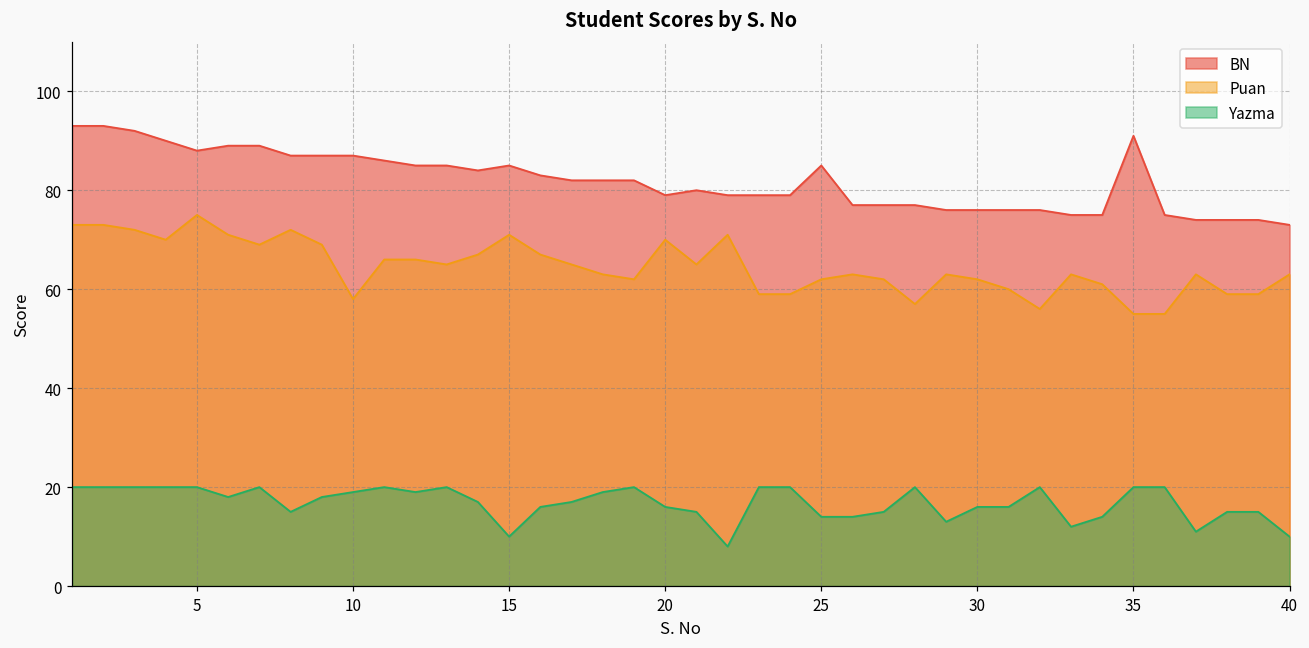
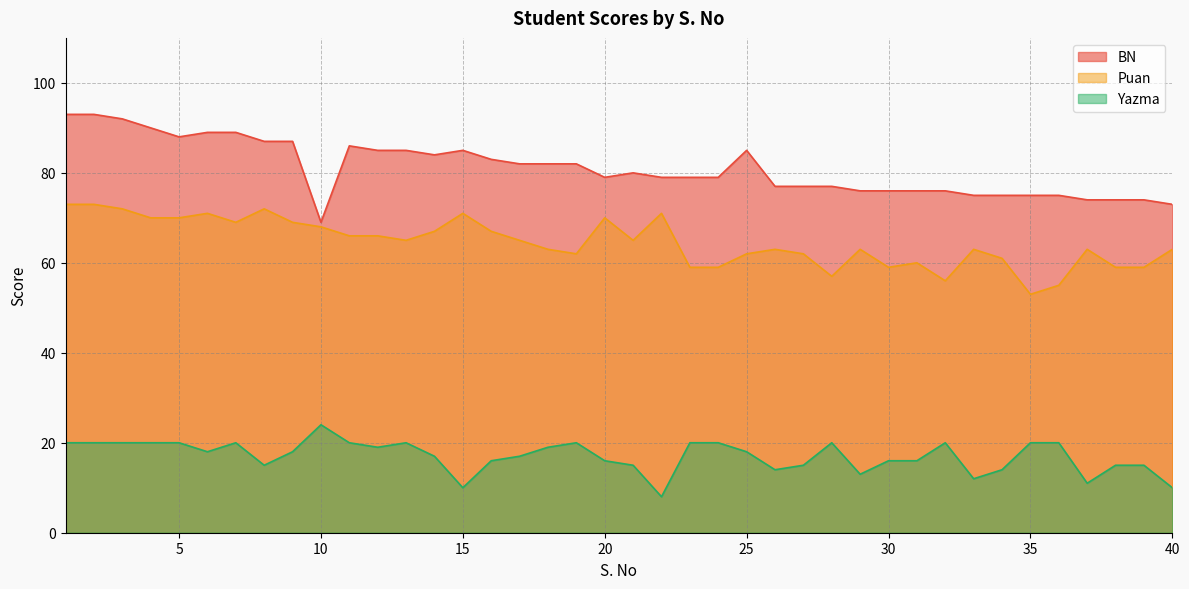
Puan, 5: 75 -> 70
BN, 10: 87 -> 69
Puan, 10: 58 -> 68
Yazma, 10: 19 -> 24
Yazma, 25: 14 -> 18
Puan, 30: 62 -> 59
BN, 35: 91 -> 75
Puan, 35: 55 -> 53
